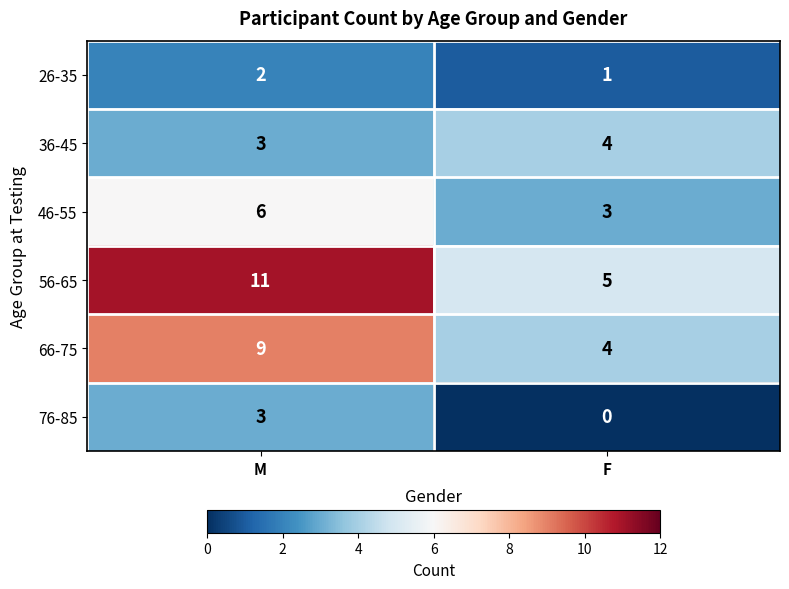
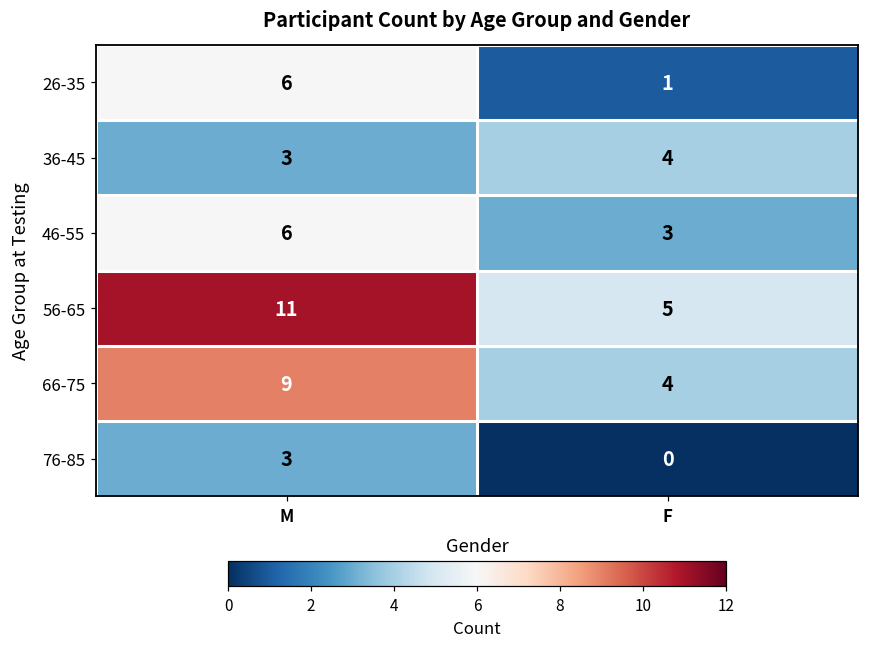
26-35, M: 2 -> 6
